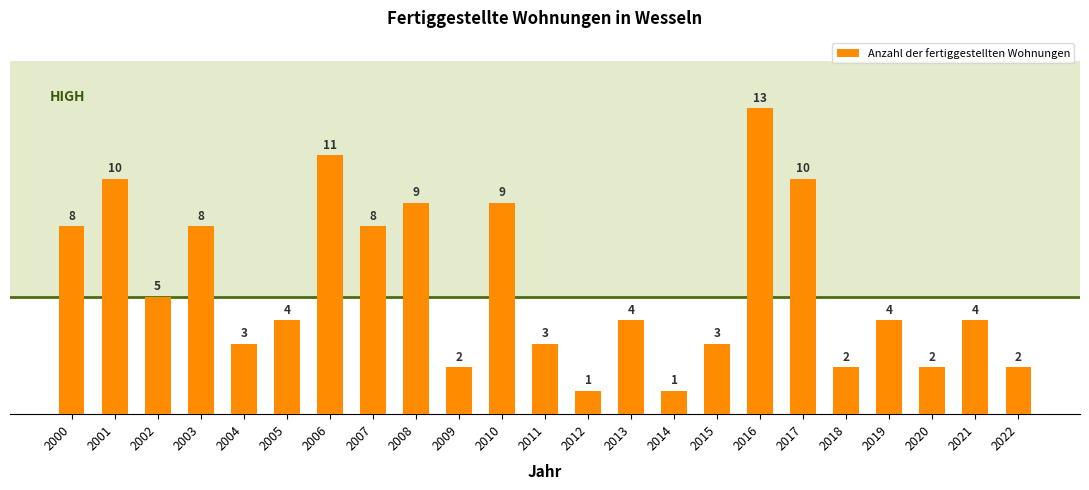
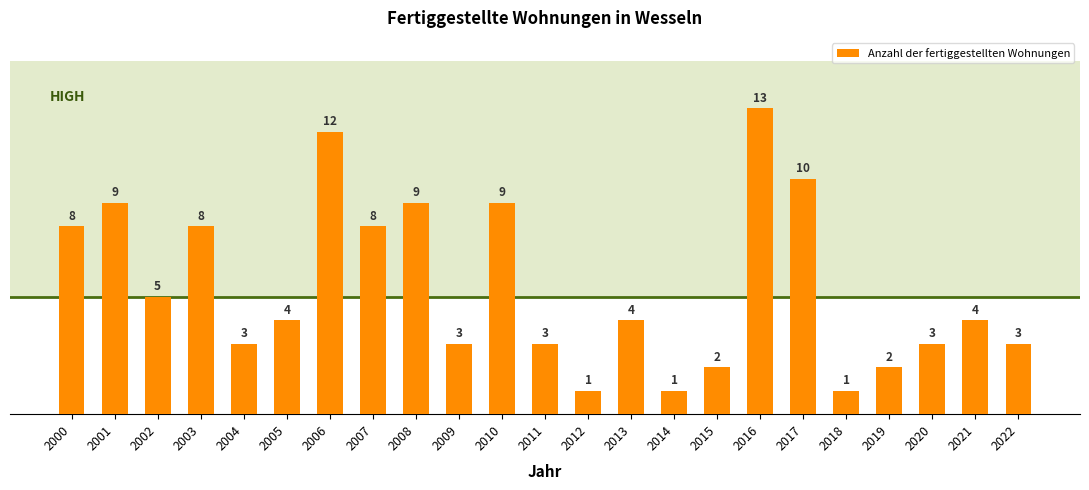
2001: 10 -> 9
2006: 11 -> 12
2009: 2 -> 3
2015: 3 -> 2
2018: 2 -> 1
2019: 4 -> 2
2020: 2 -> 3
2022: 2 -> 3
